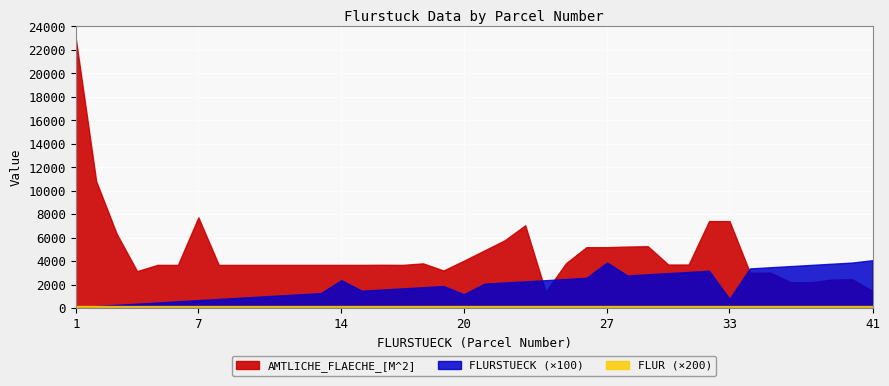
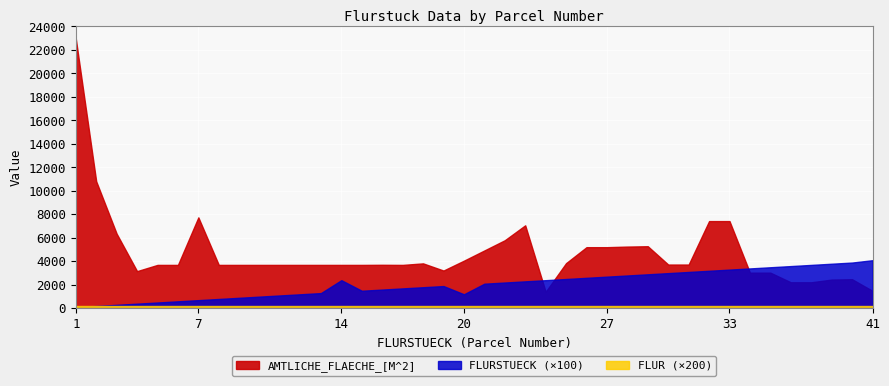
FLURSTUECK (×100), 27: 3900 -> 2700
FLURSTUECK (×100), 33: 800 -> 3300
